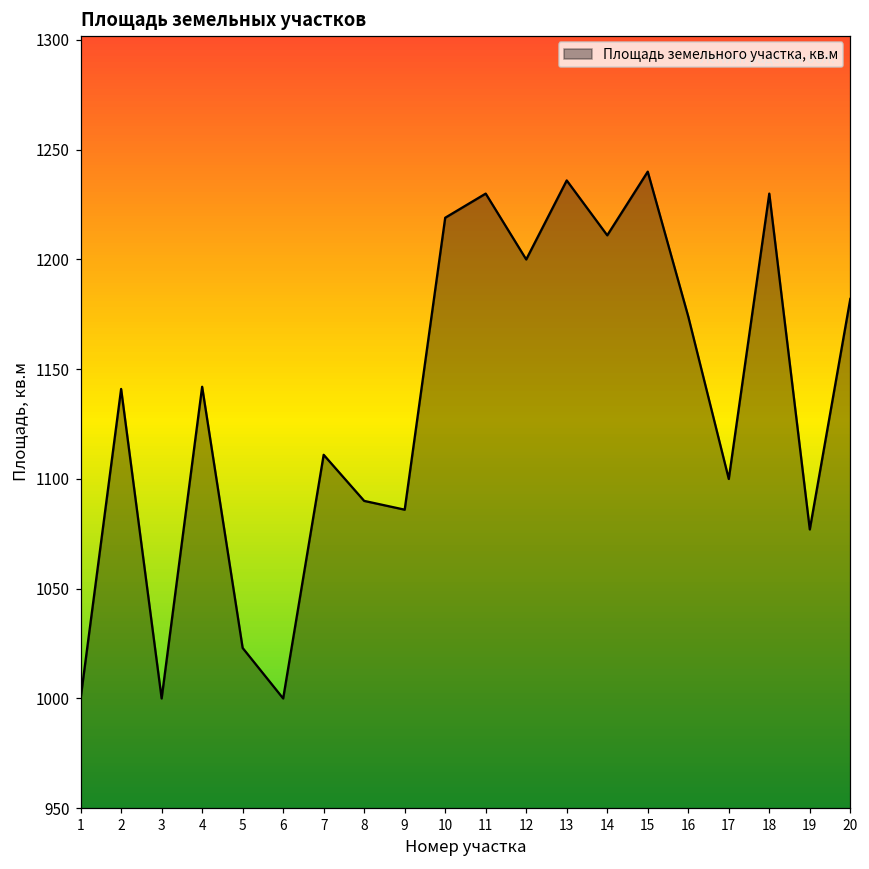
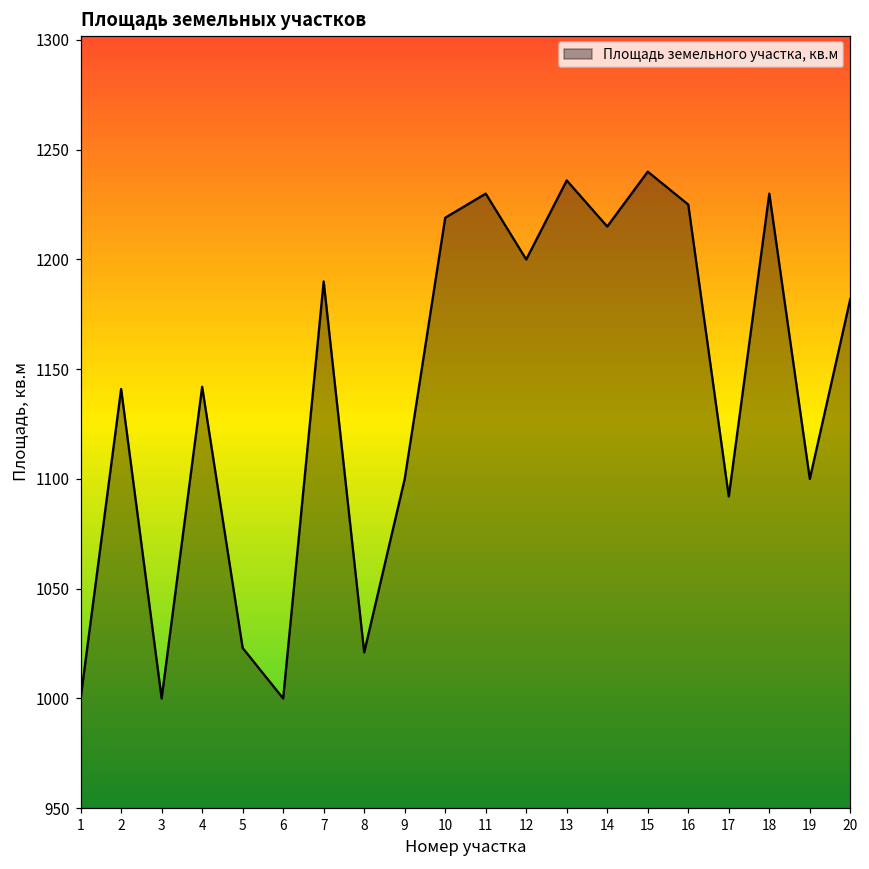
7: 1111 -> 1190
8: 1090 -> 1021
9: 1086 -> 1100
14: 1211 -> 1215
16: 1174 -> 1225
17: 1100 -> 1092
19: 1077 -> 1100
